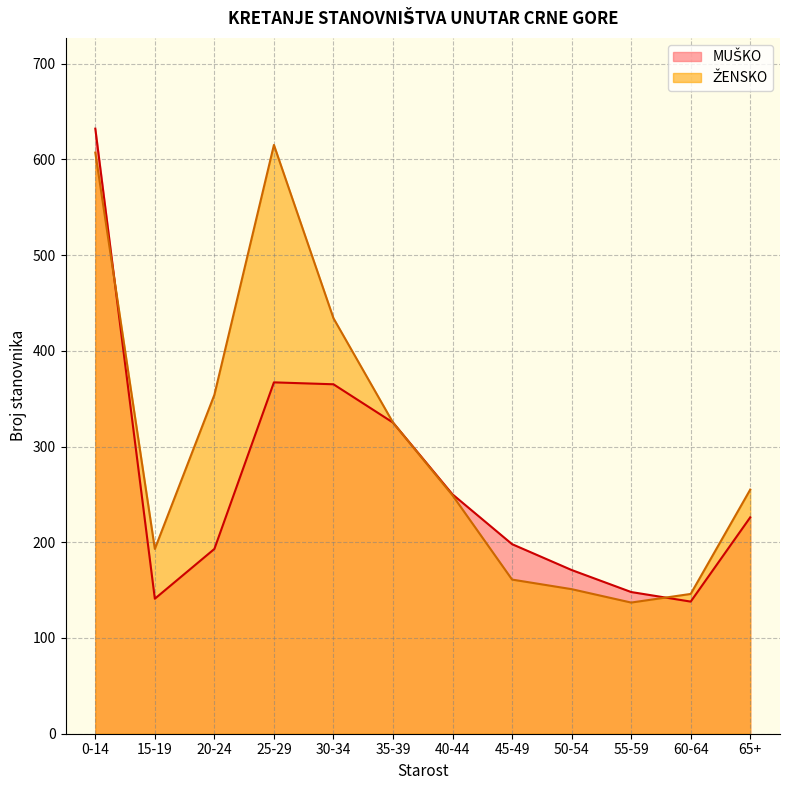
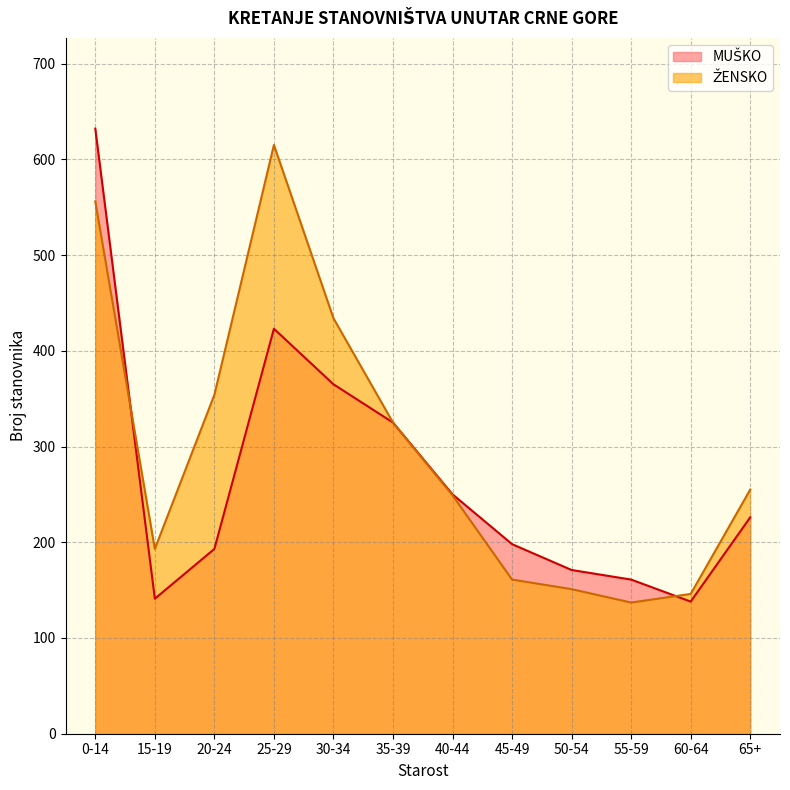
ŽENSKO, 0-14: 610 -> 560
MUŠKO, 25-29: 370 -> 420
MUŠKO, 55-59: 150 -> 160
